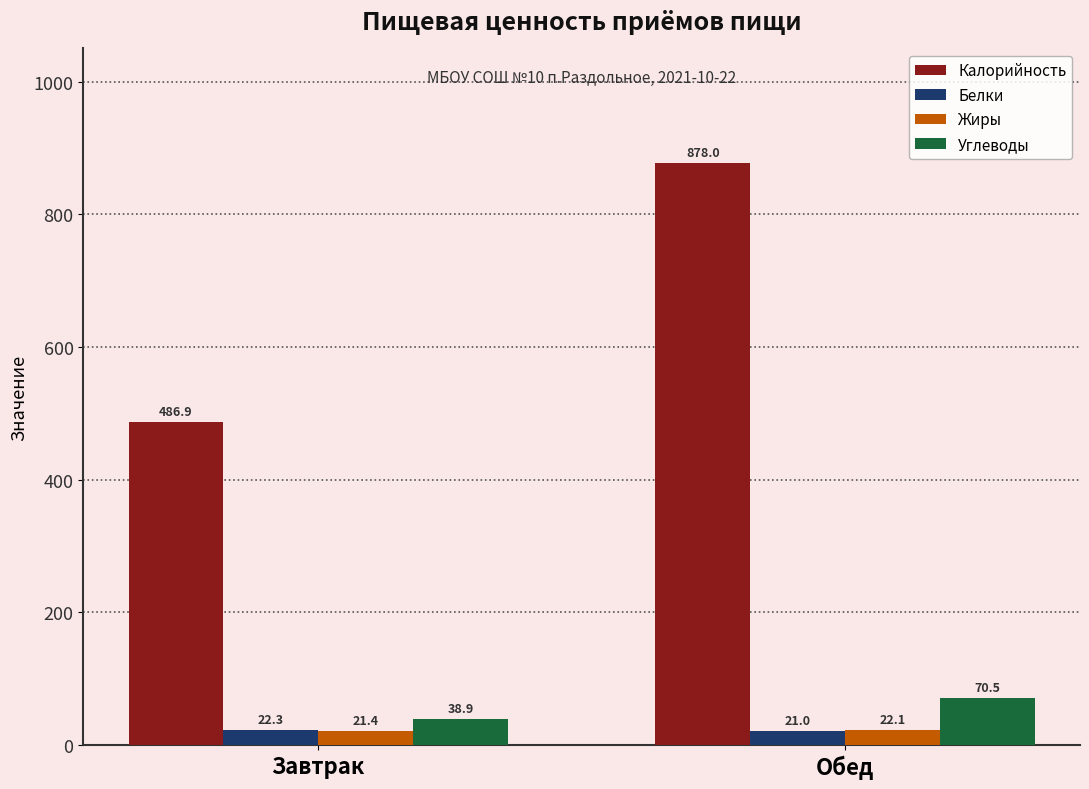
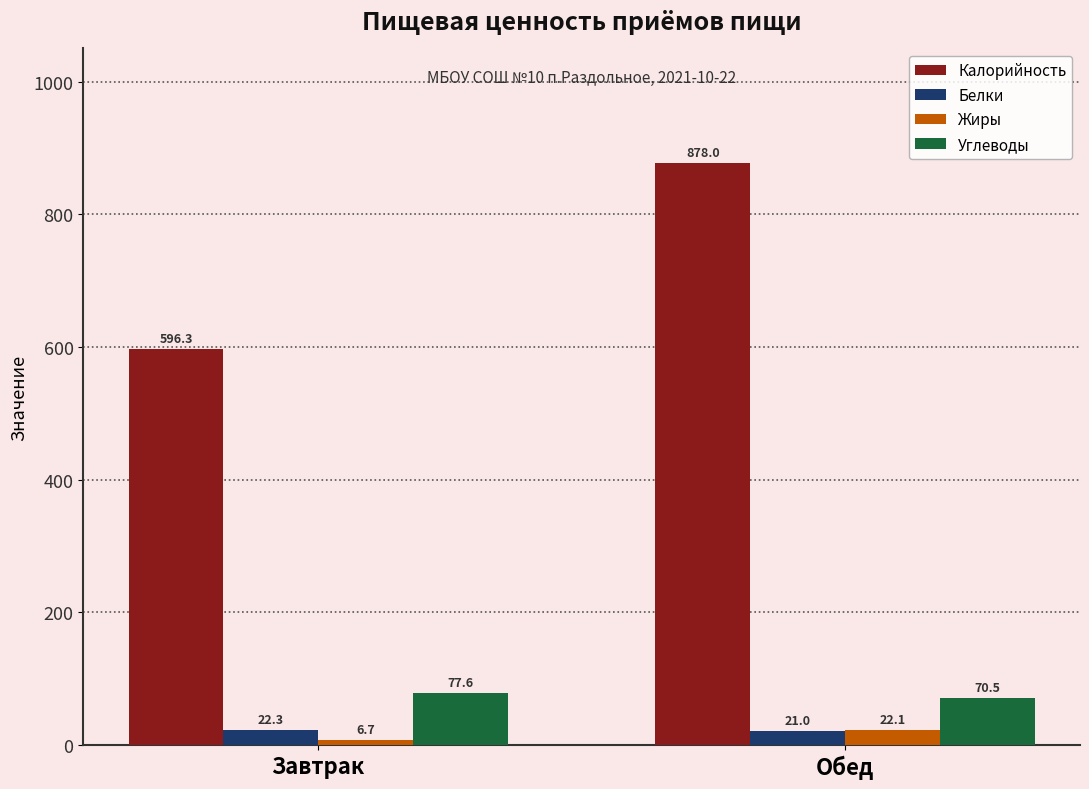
Калорийность, Завтрак: 486.9 -> 596.3
Жиры, Завтрак: 21.4 -> 6.7
Углеводы, Завтрак: 38.9 -> 77.6
